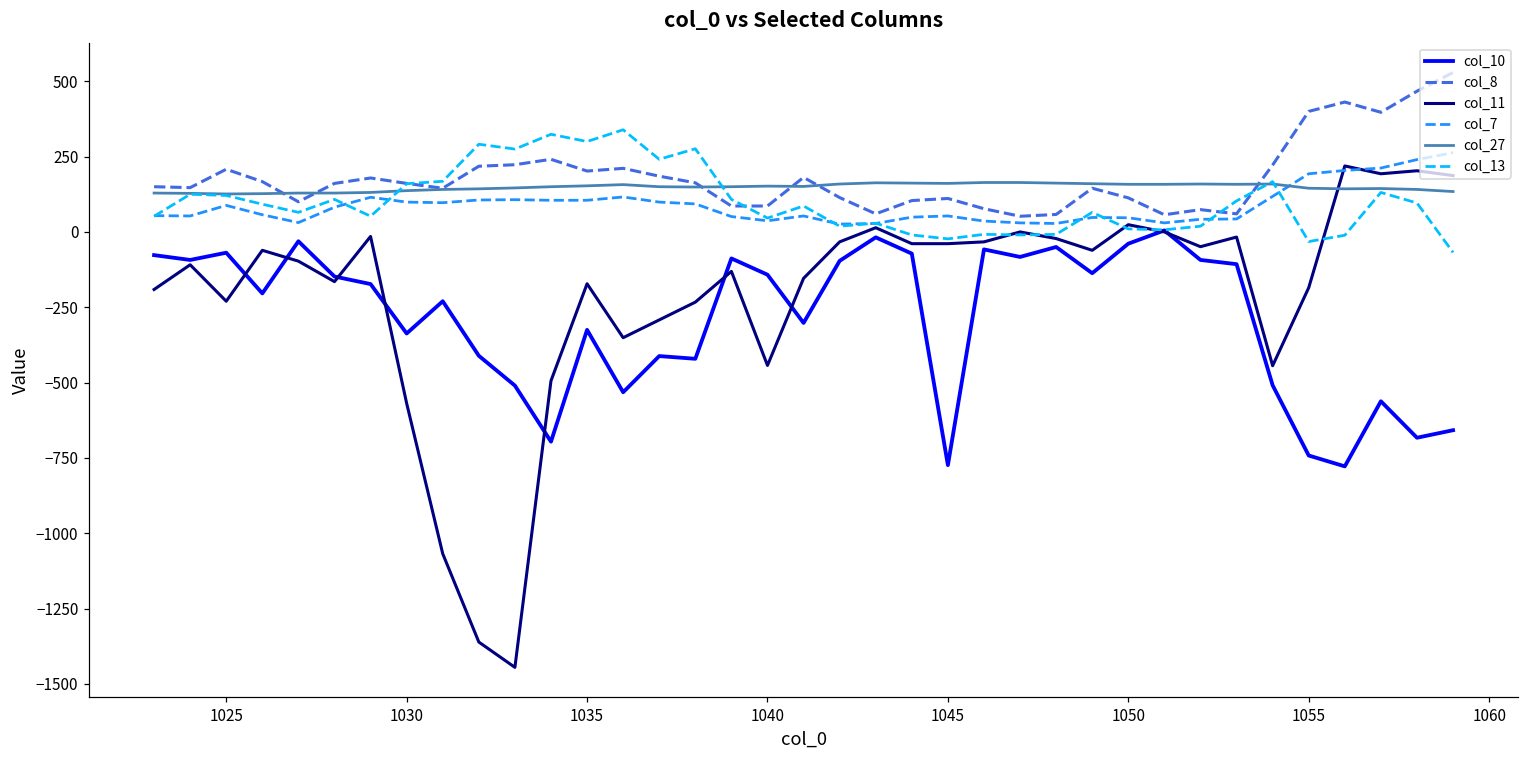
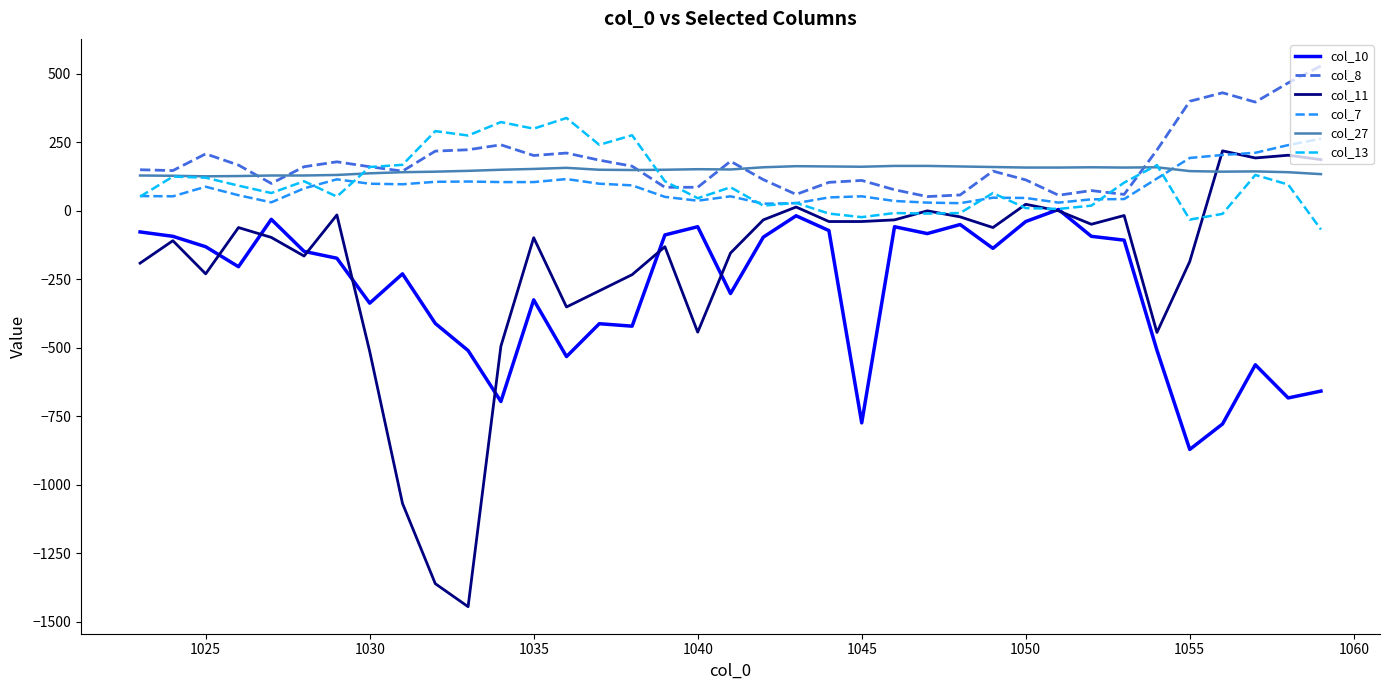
col_10, 1025: -70 -> -130
col_11, 1030: -570 -> -510
col_11, 1035: -170 -> -100
col_10, 1040: -140 -> -60
col_10, 1055: -740 -> -870
